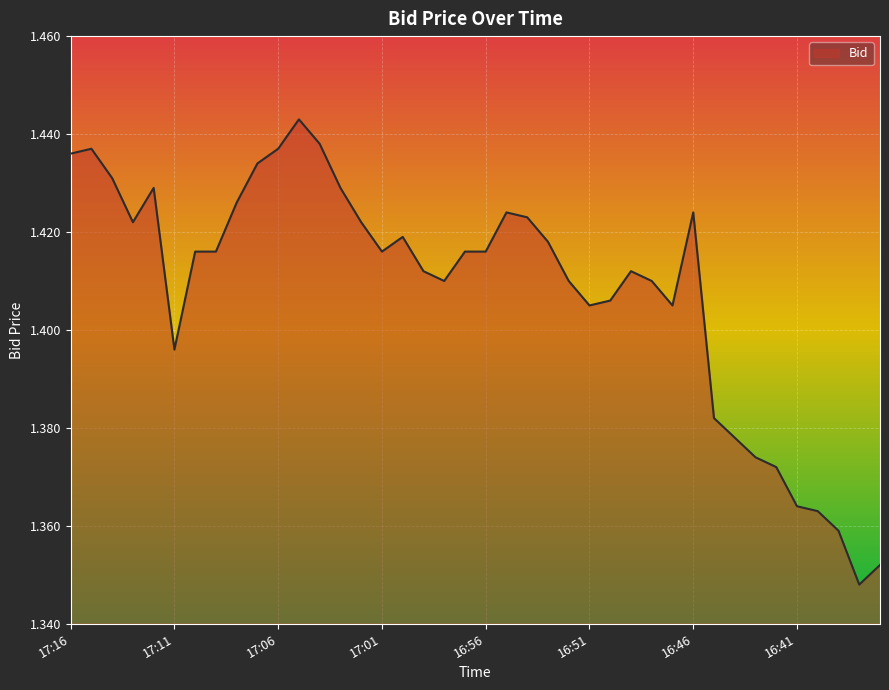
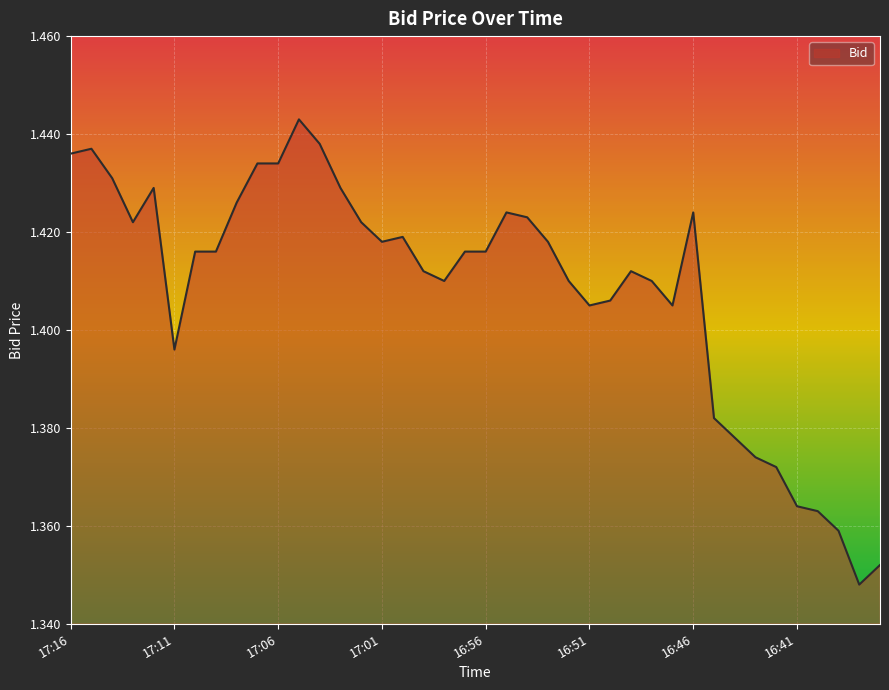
17:06: 1.437 -> 1.434
17:01: 1.416 -> 1.418
